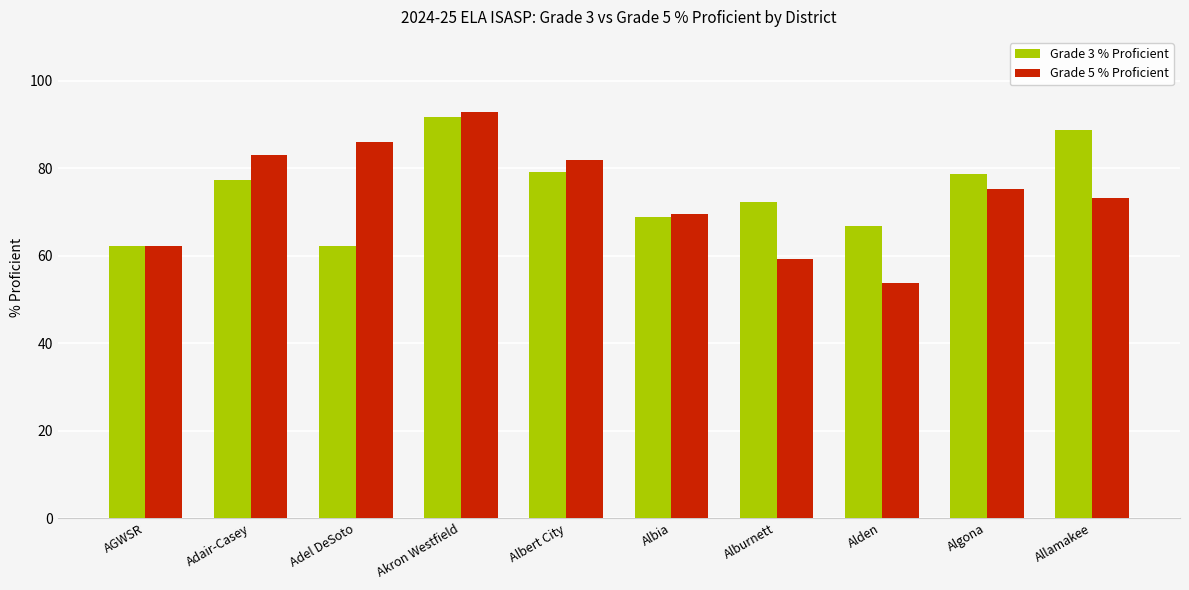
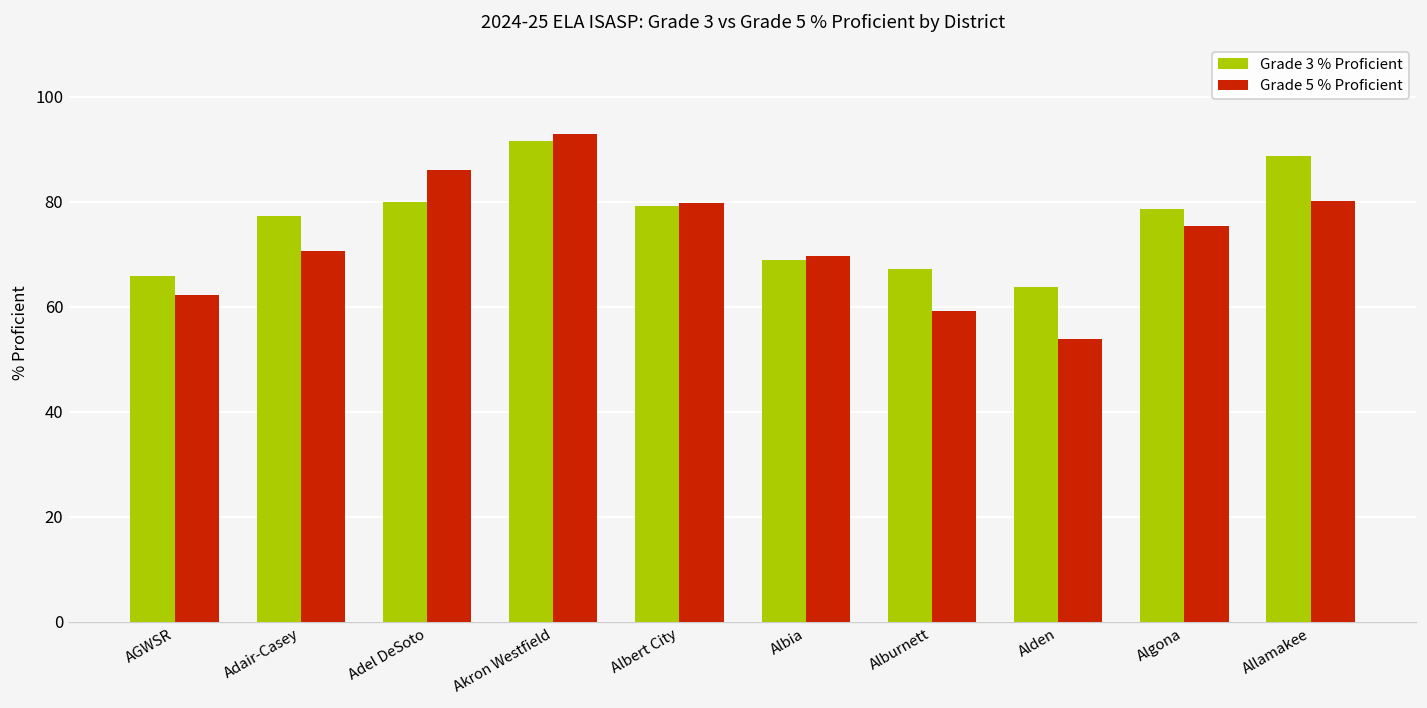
Grade 3 % Proficient, AGWSR: 62 -> 66
Grade 5 % Proficient, Adair-Casey: 83 -> 71
Grade 3 % Proficient, Adel DeSoto: 62 -> 80
Grade 5 % Proficient, Albert City: 82 -> 80
Grade 3 % Proficient, Alburnett: 72 -> 67
Grade 3 % Proficient, Alden: 67 -> 64
Grade 5 % Proficient, Allamakee: 73 -> 80
